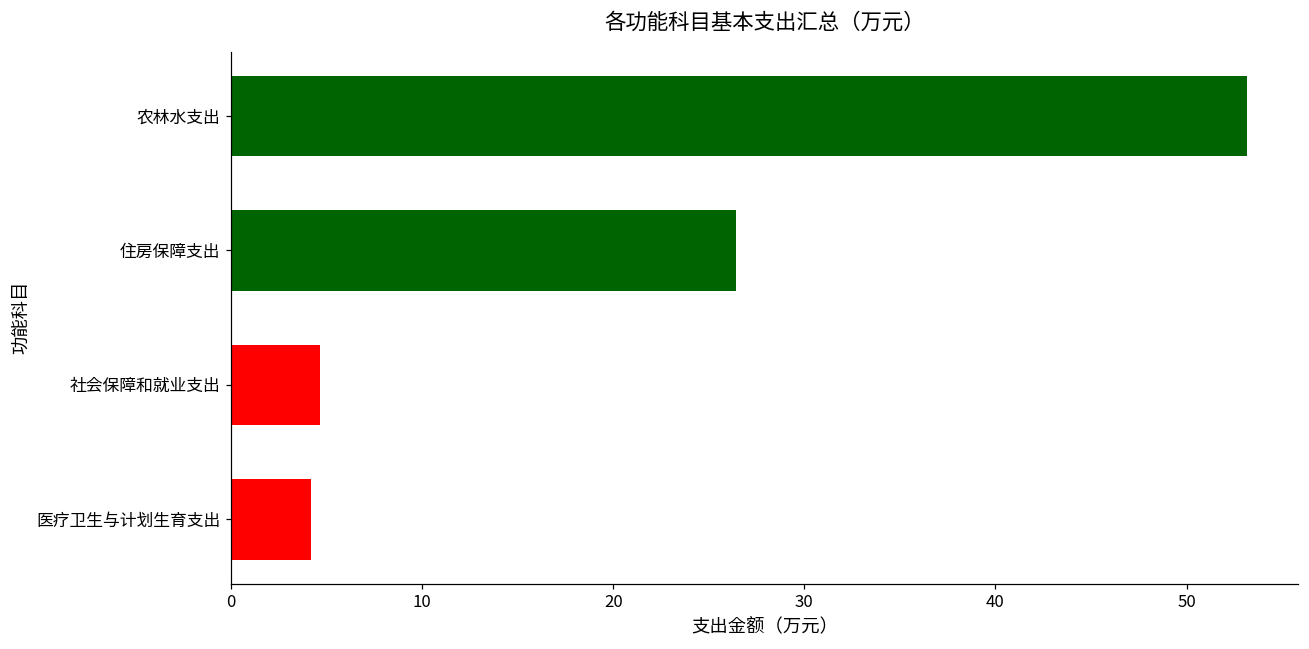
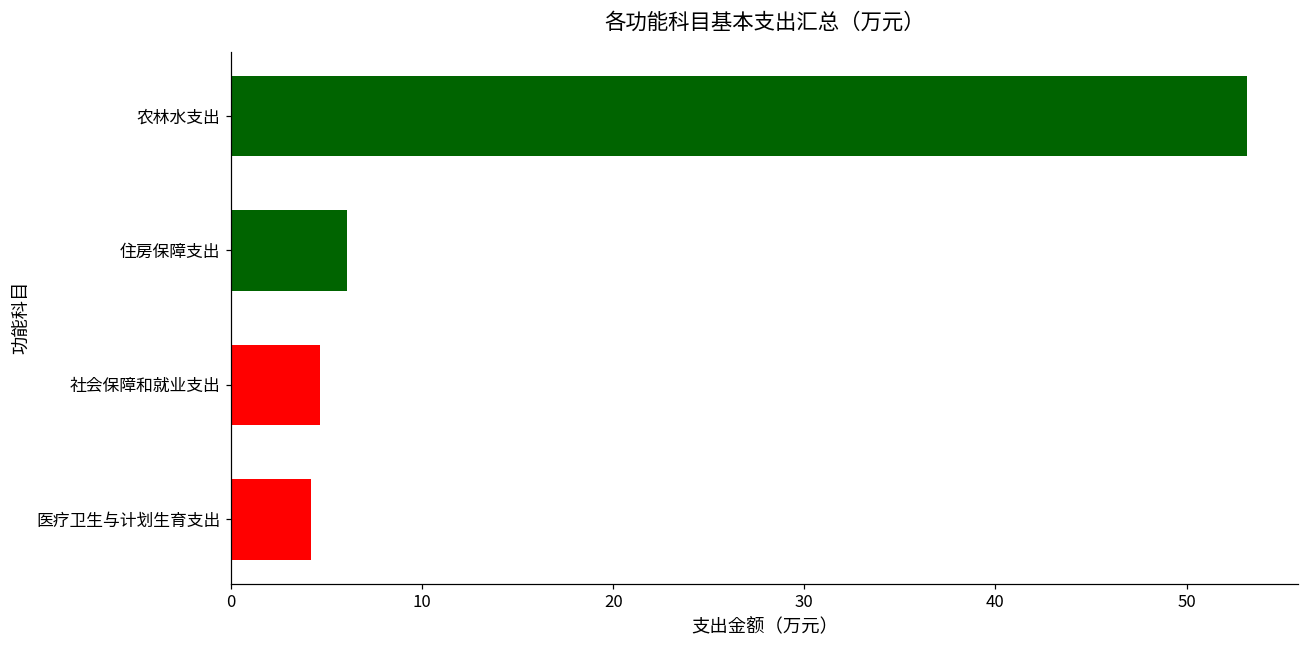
住房保障支出: 26.4 -> 6.1
